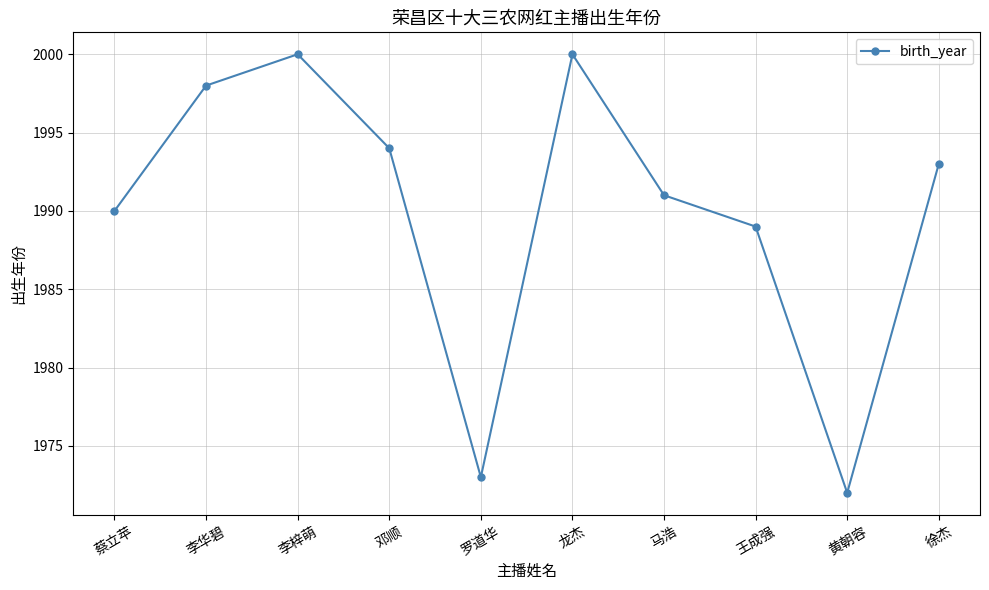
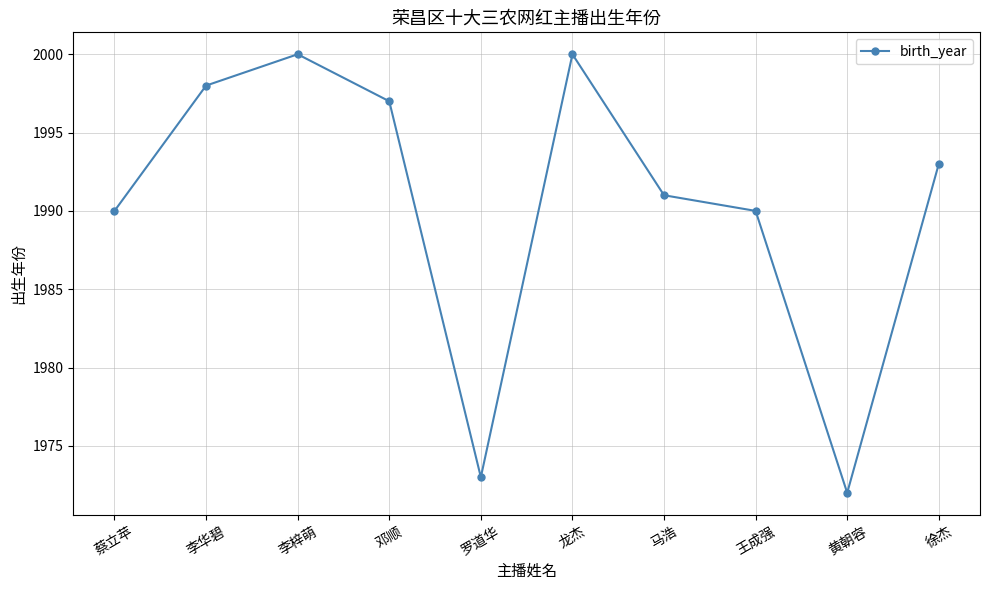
邓顺: 1994 -> 1997
王成强: 1989 -> 1990
